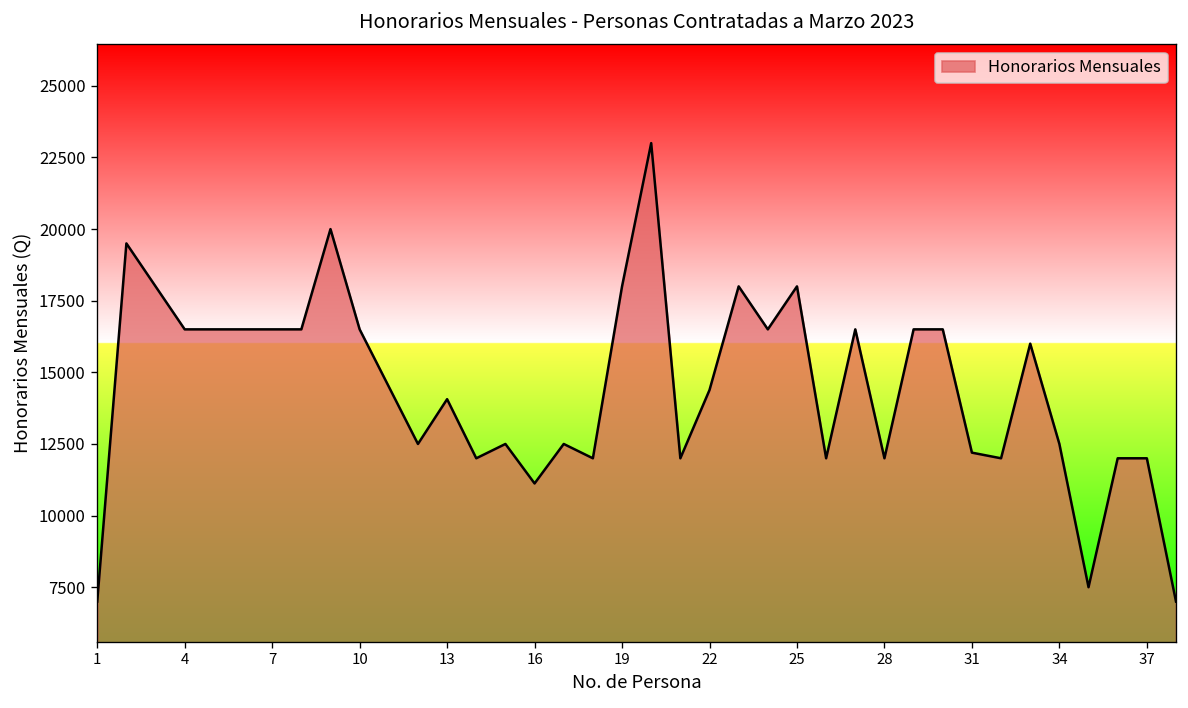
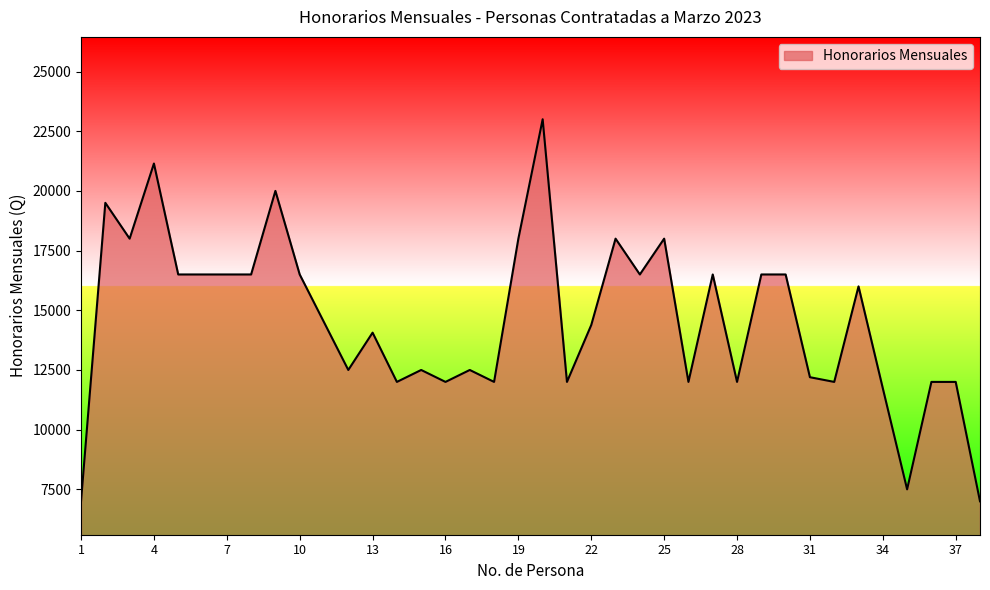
4: 16500 -> 21100
16: 11100 -> 12000
34: 12500 -> 11700
